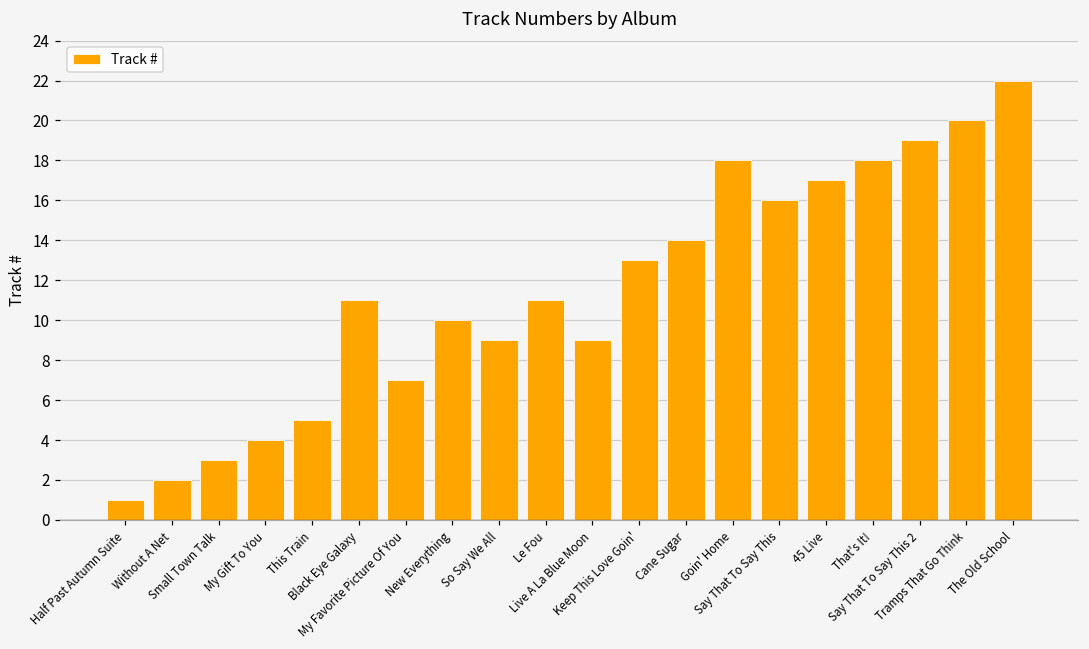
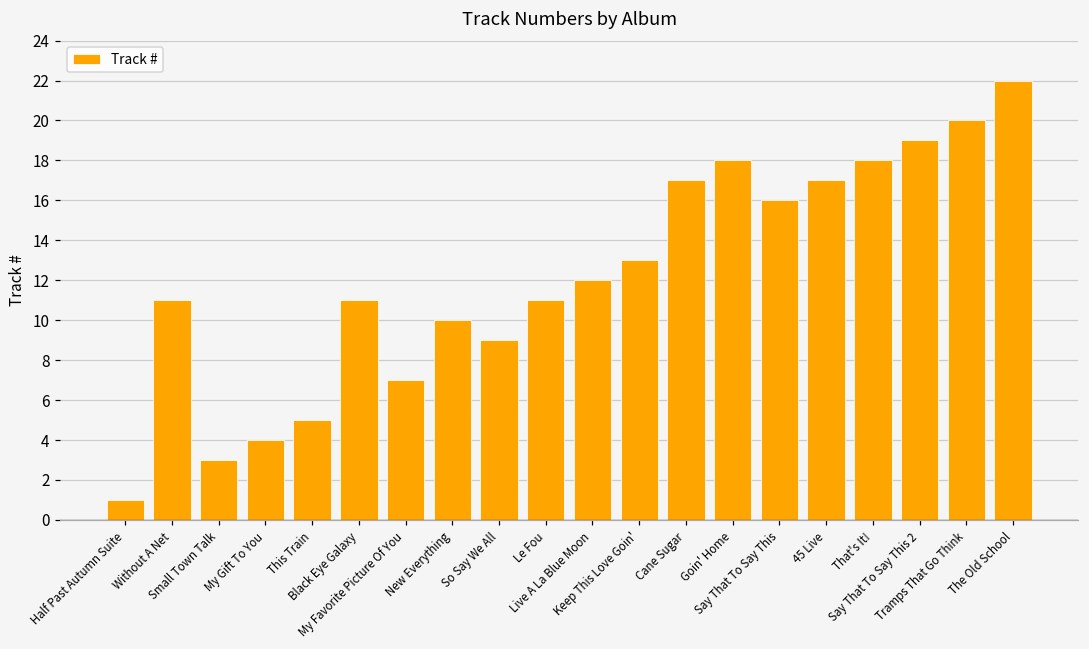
Without A Net: 2 -> 11
Live A La Blue Moon: 9 -> 12
Cane Sugar: 14 -> 17
